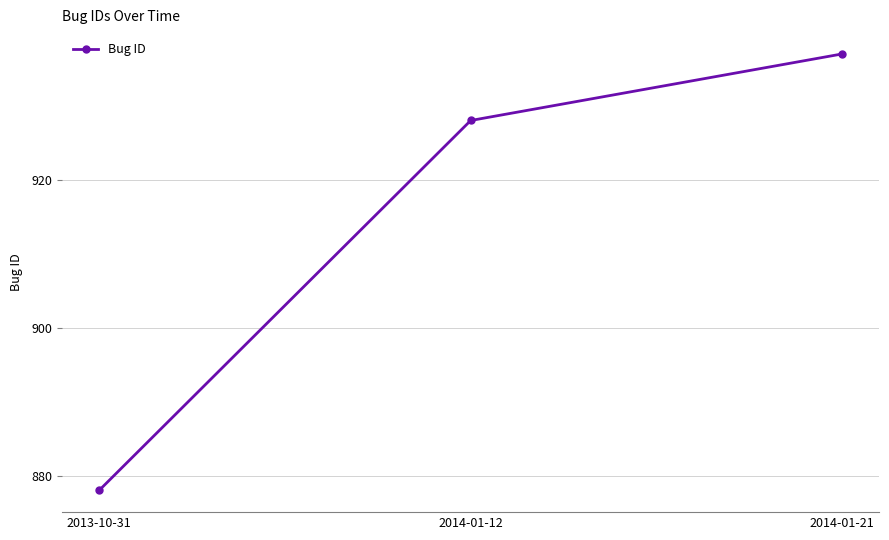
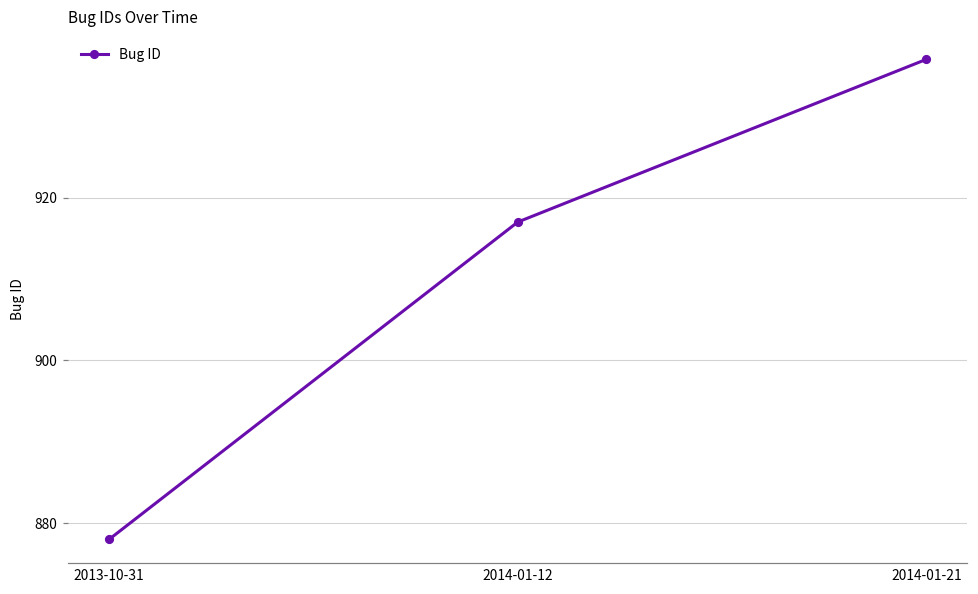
2014-01-12: 928 -> 917
